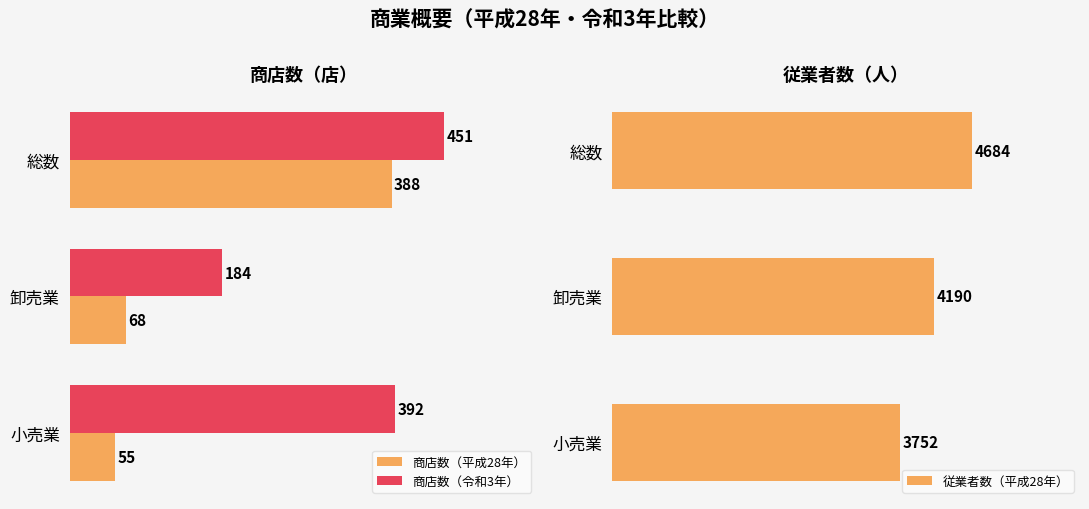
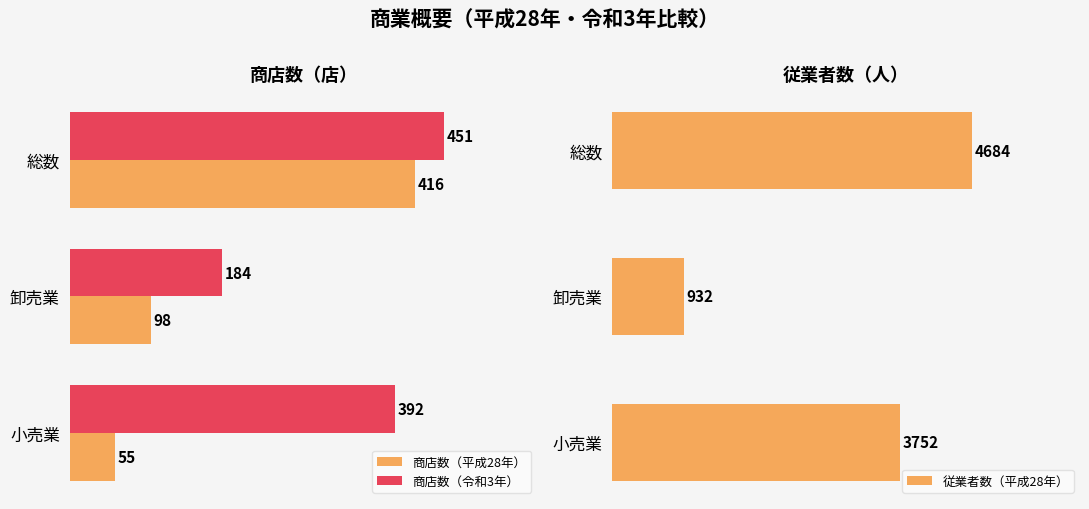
商店数（店）, 商店数（平成28年）, 総数: 388 -> 416
商店数（店）, 商店数（平成28年）, 卸売業: 68 -> 98
従業者数（人）, 卸売業: 4190 -> 932
